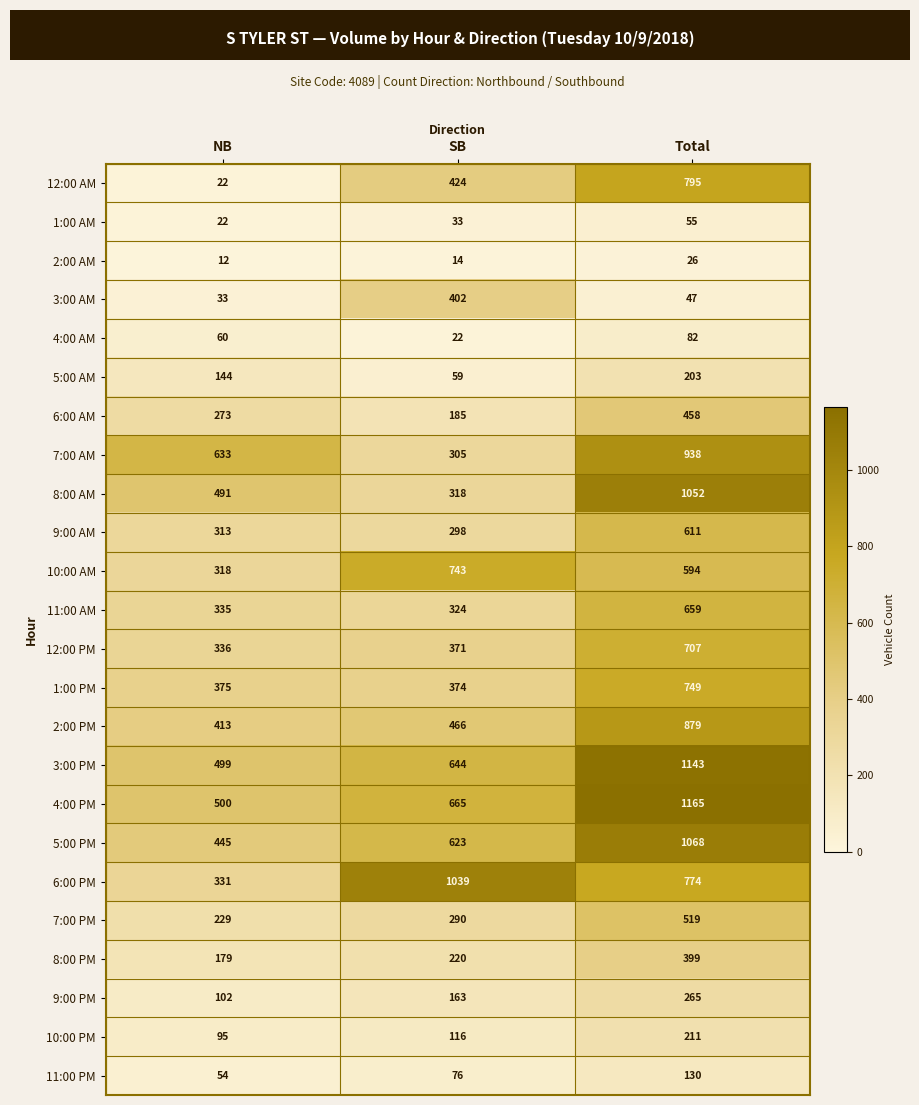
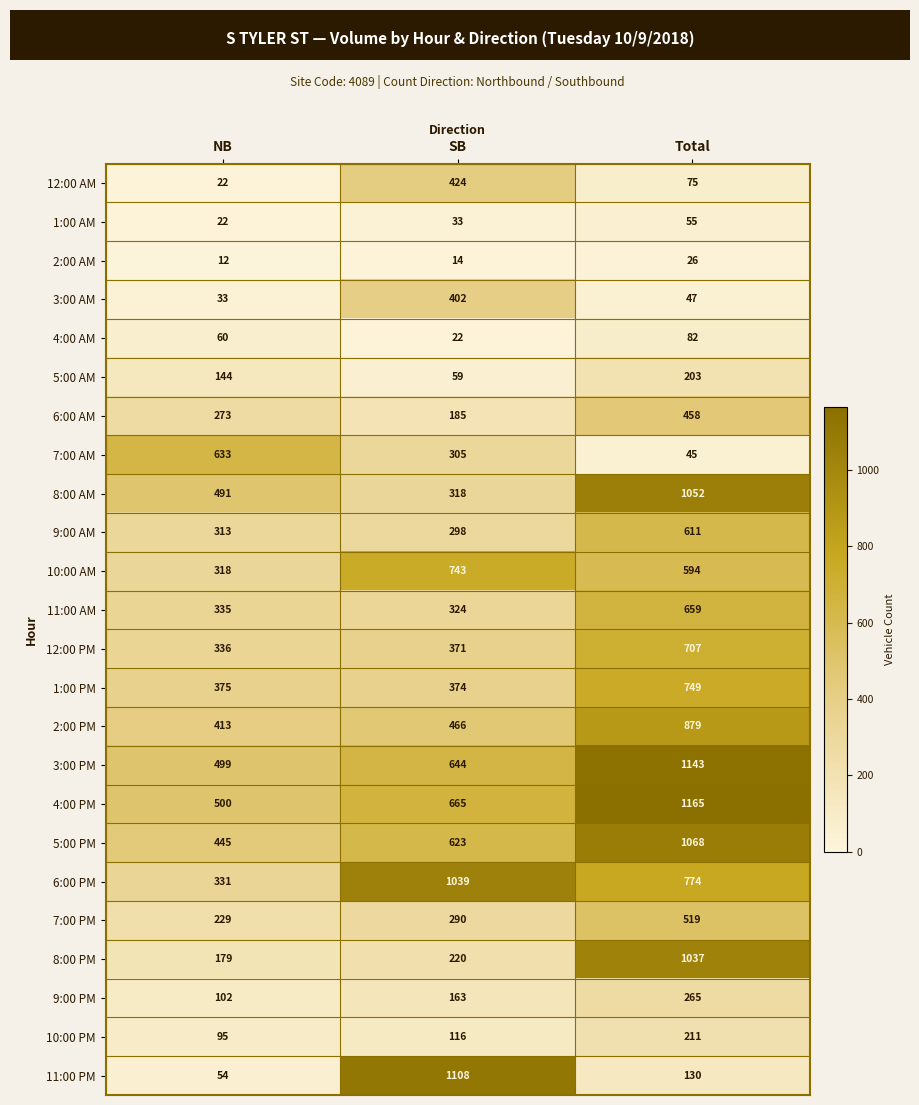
12:00 AM, Total: 795 -> 75
7:00 AM, Total: 938 -> 45
8:00 PM, Total: 399 -> 1037
11:00 PM, SB: 76 -> 1108
